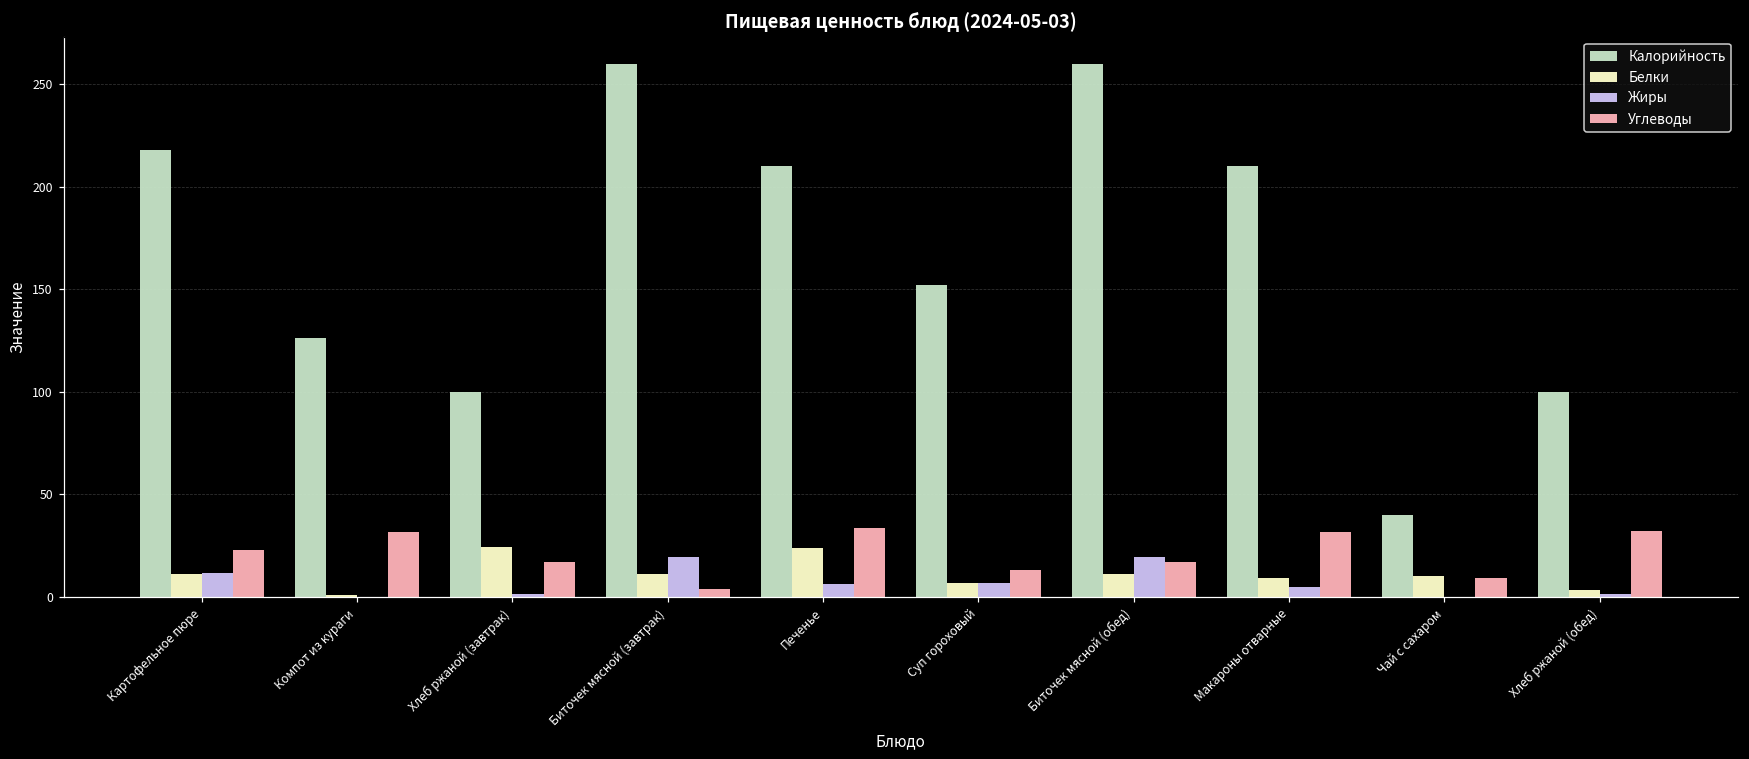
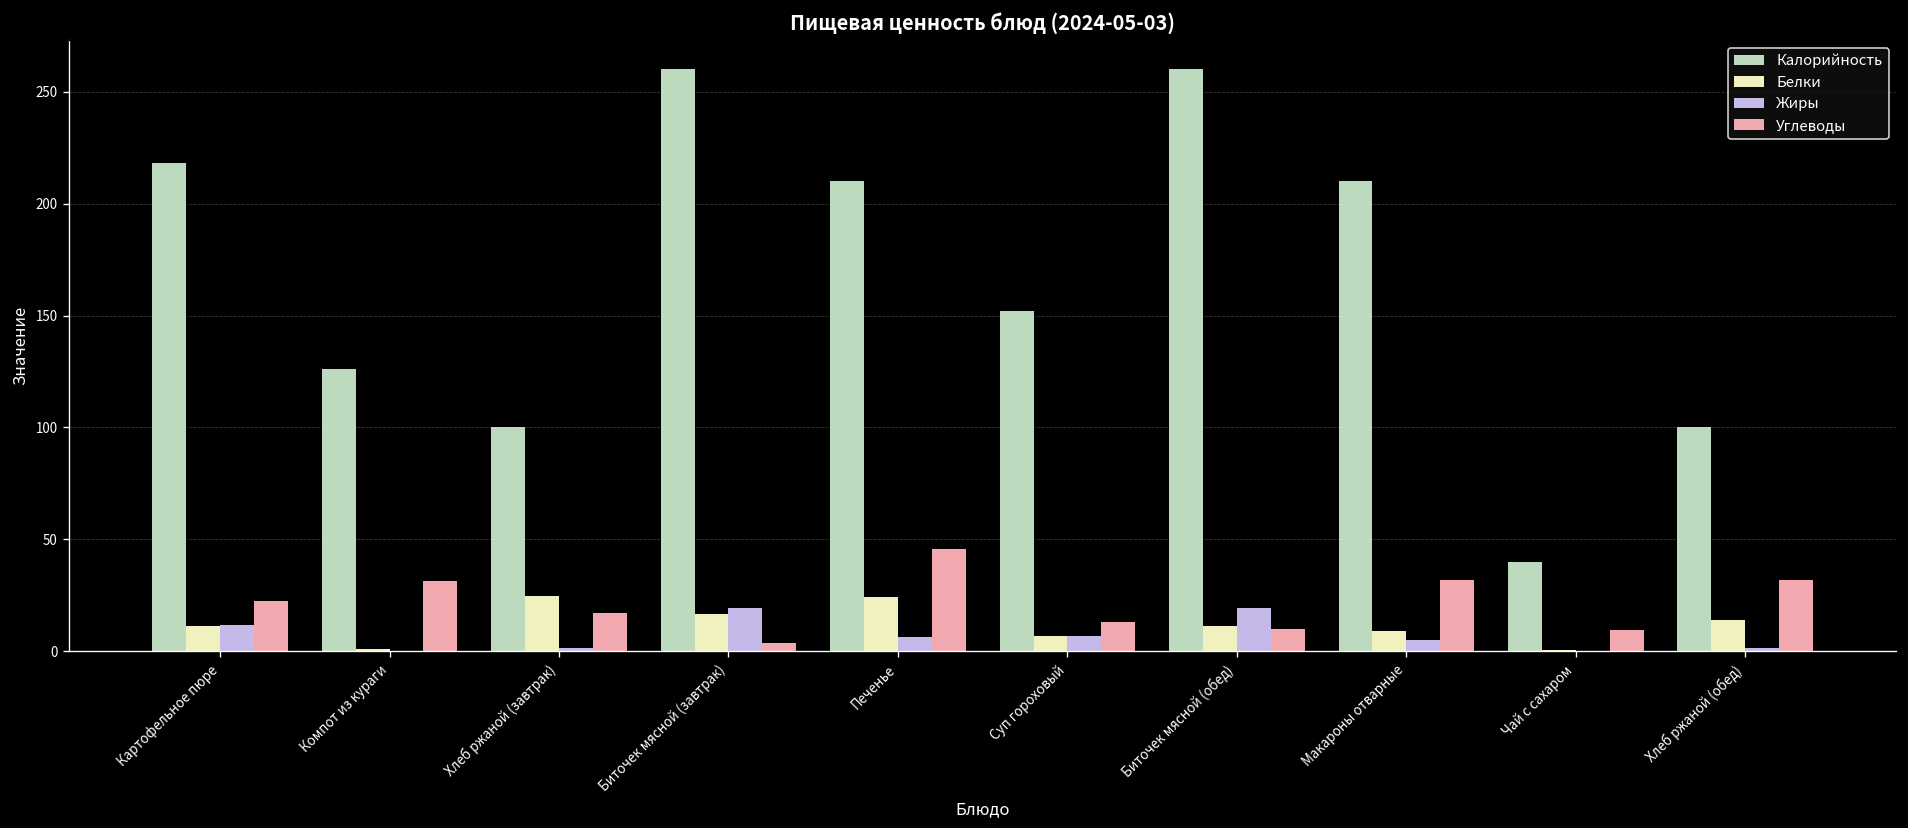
Белки, Биточек мясной (завтрак): 11 -> 17
Углеводы, Печенье: 34 -> 46
Углеводы, Биточек мясной (обед): 17 -> 10
Белки, Чай с сахаром: 10 -> 1
Белки, Хлеб ржаной (обед): 3 -> 14
